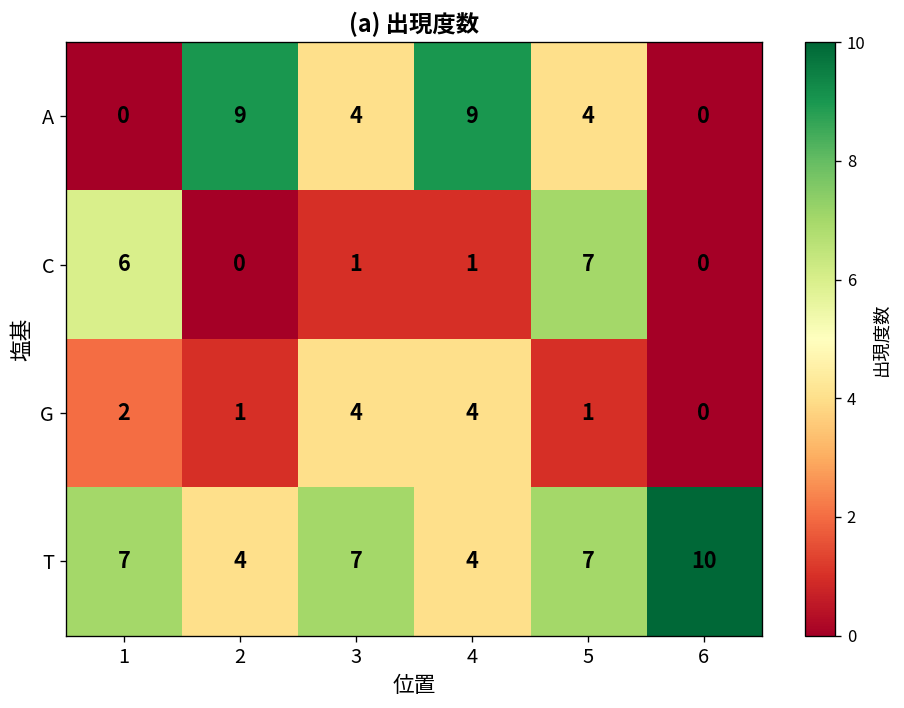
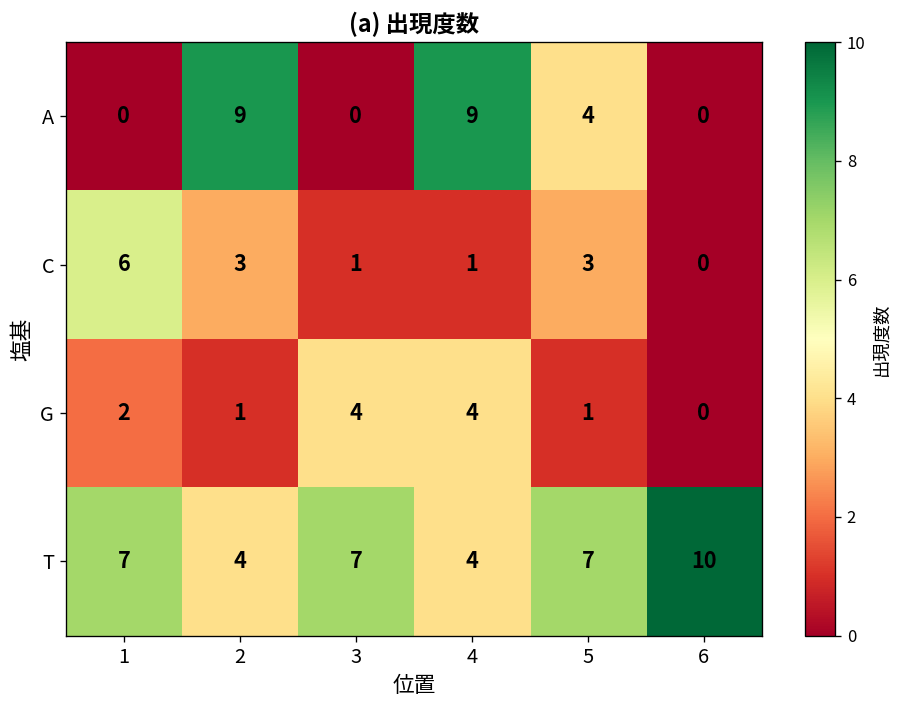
A, 3: 4 -> 0
C, 2: 0 -> 3
C, 5: 7 -> 3
